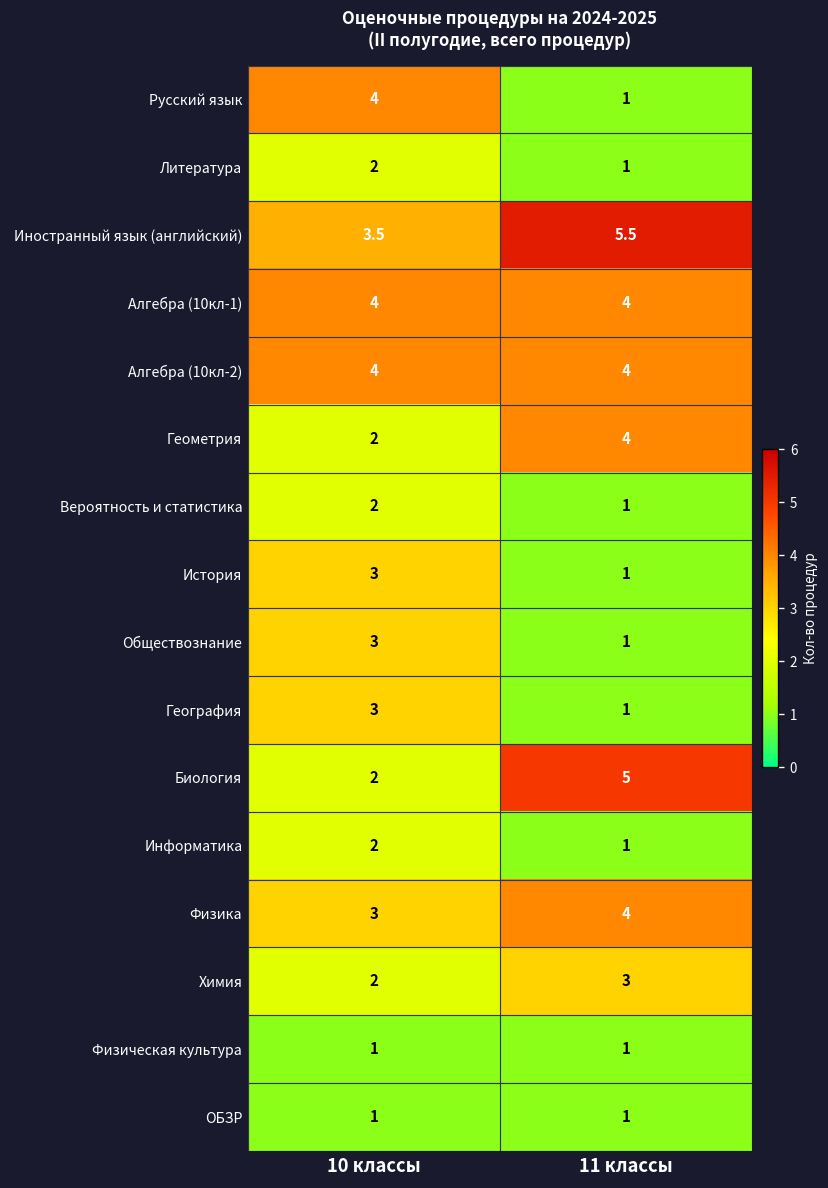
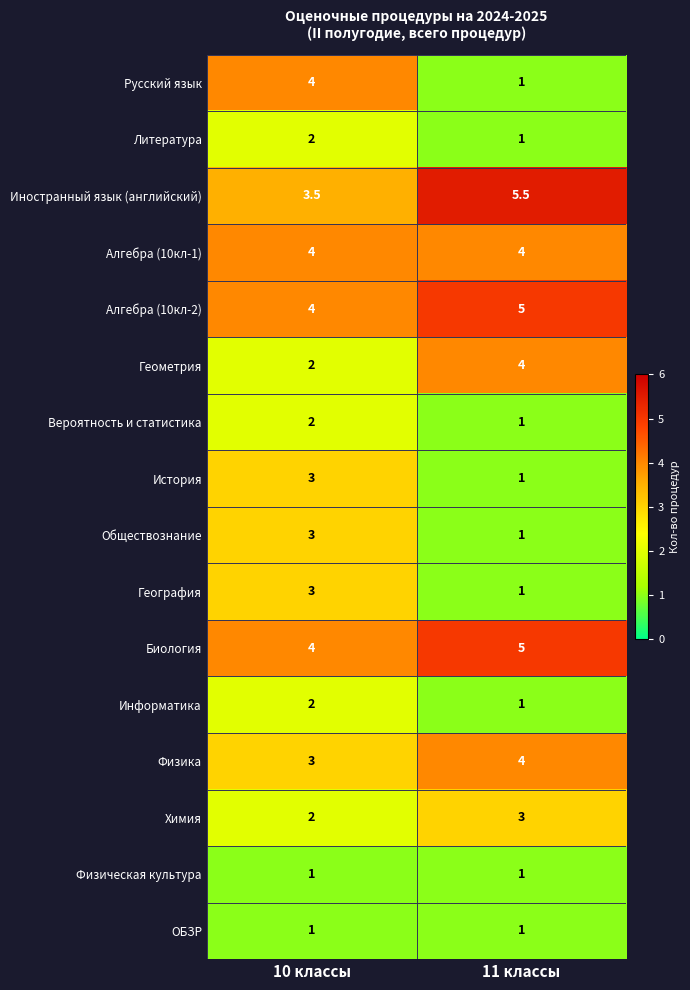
Алгебра (10кл-2), 11 классы: 4 -> 5
Биология, 10 классы: 2 -> 4
